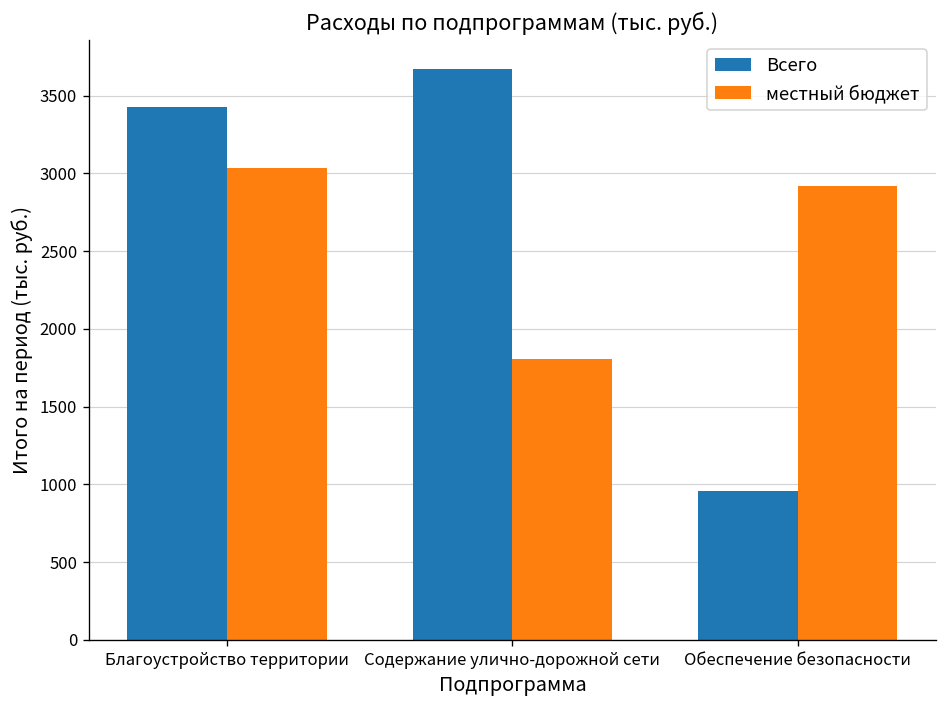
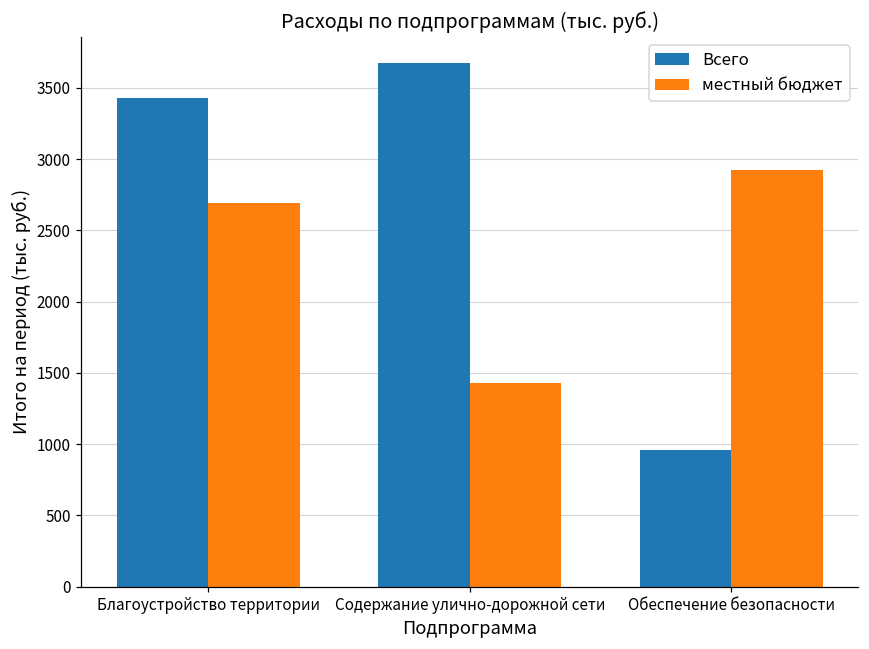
местный бюджет, Благоустройство территории: 3040 -> 2690
местный бюджет, Содержание улично-дорожной сети: 1810 -> 1430
